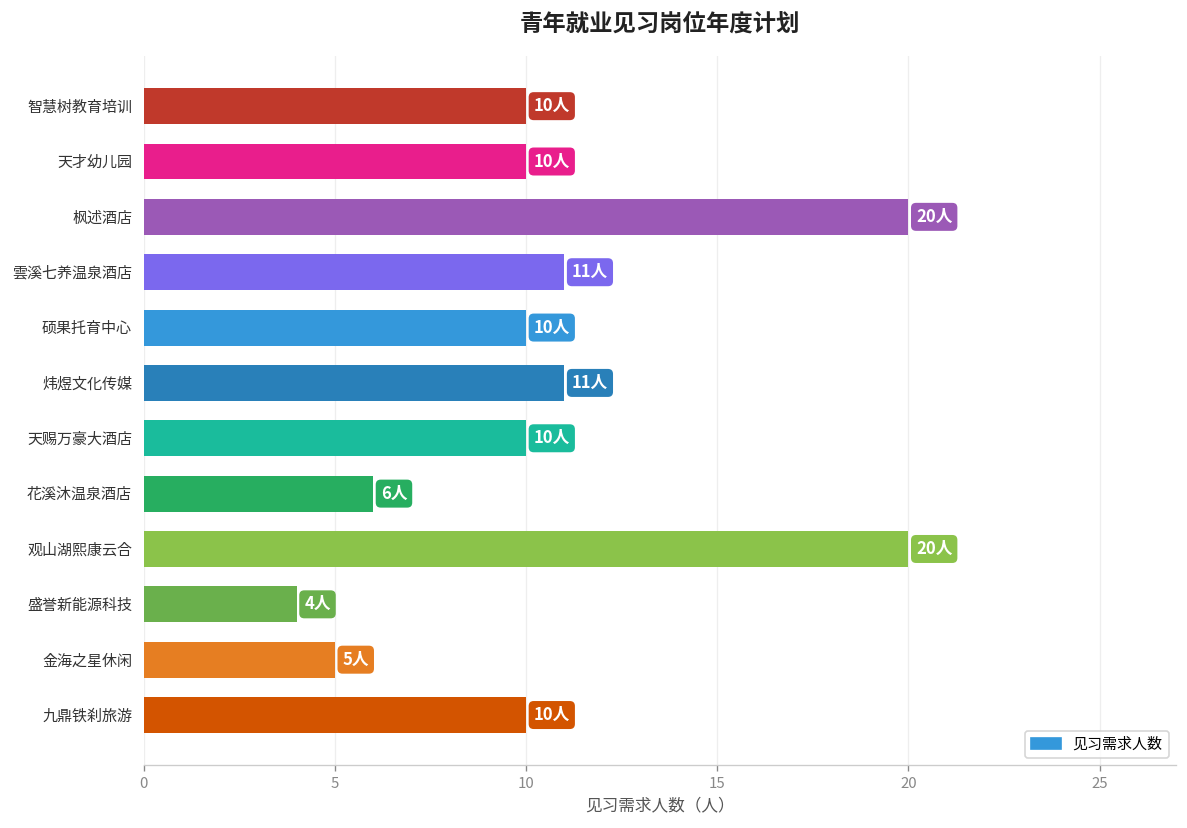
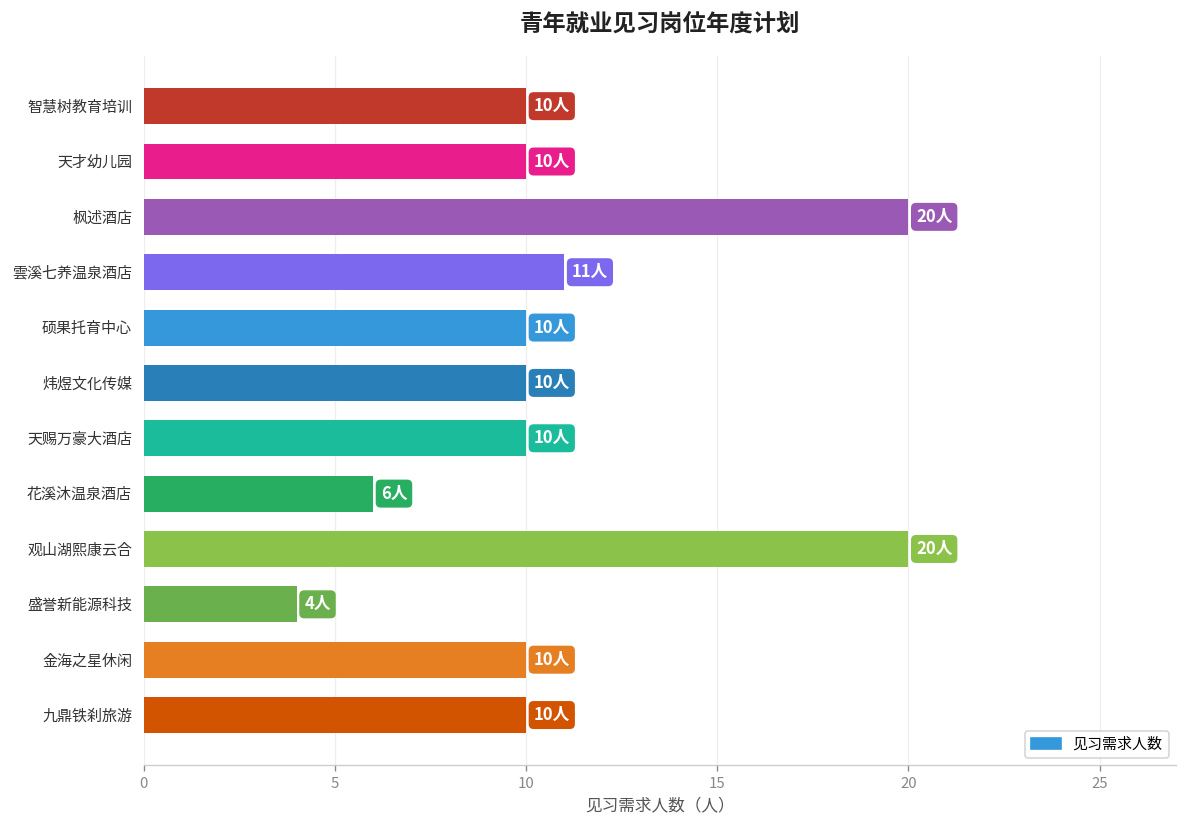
炜煜文化传媒: 11人 -> 10人
金海之星休闲: 5人 -> 10人
